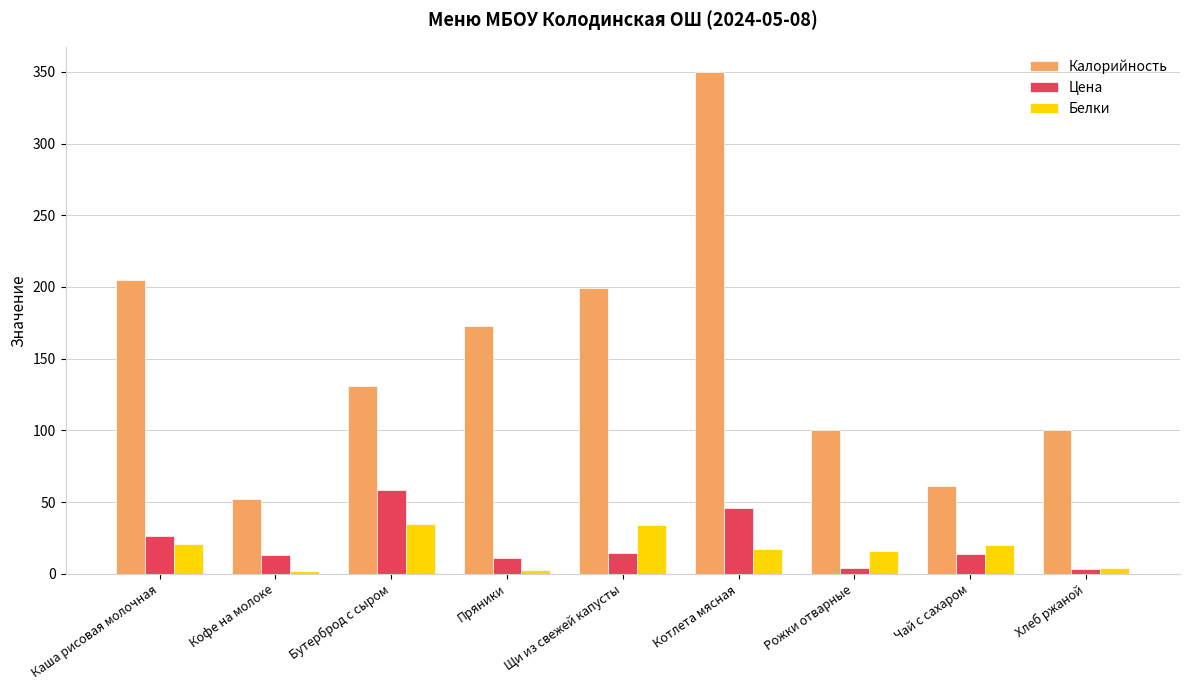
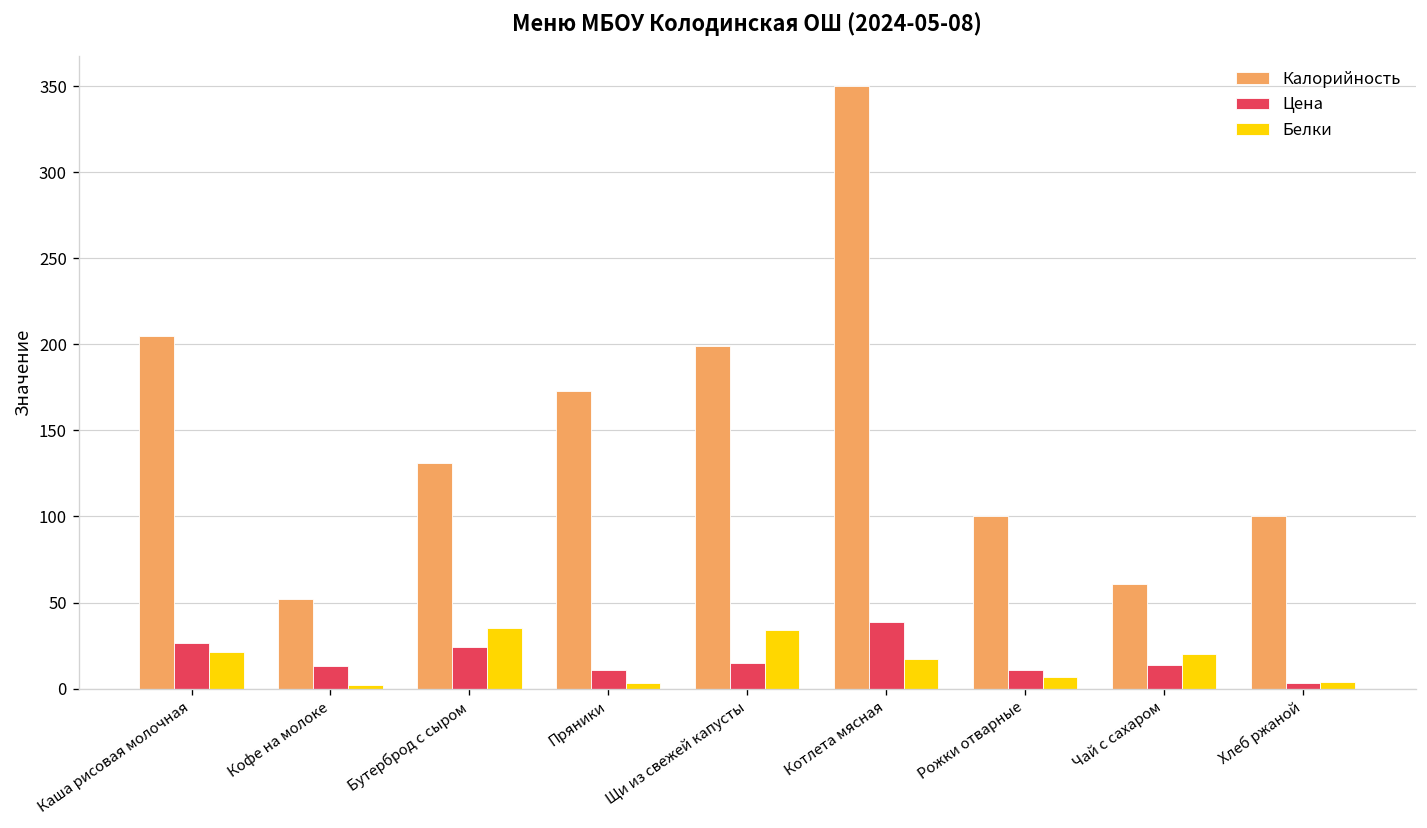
Цена, Бутерброд с сыром: 59 -> 24
Цена, Котлета мясная: 46 -> 39
Цена, Рожки отварные: 4 -> 11
Белки, Рожки отварные: 16 -> 7
